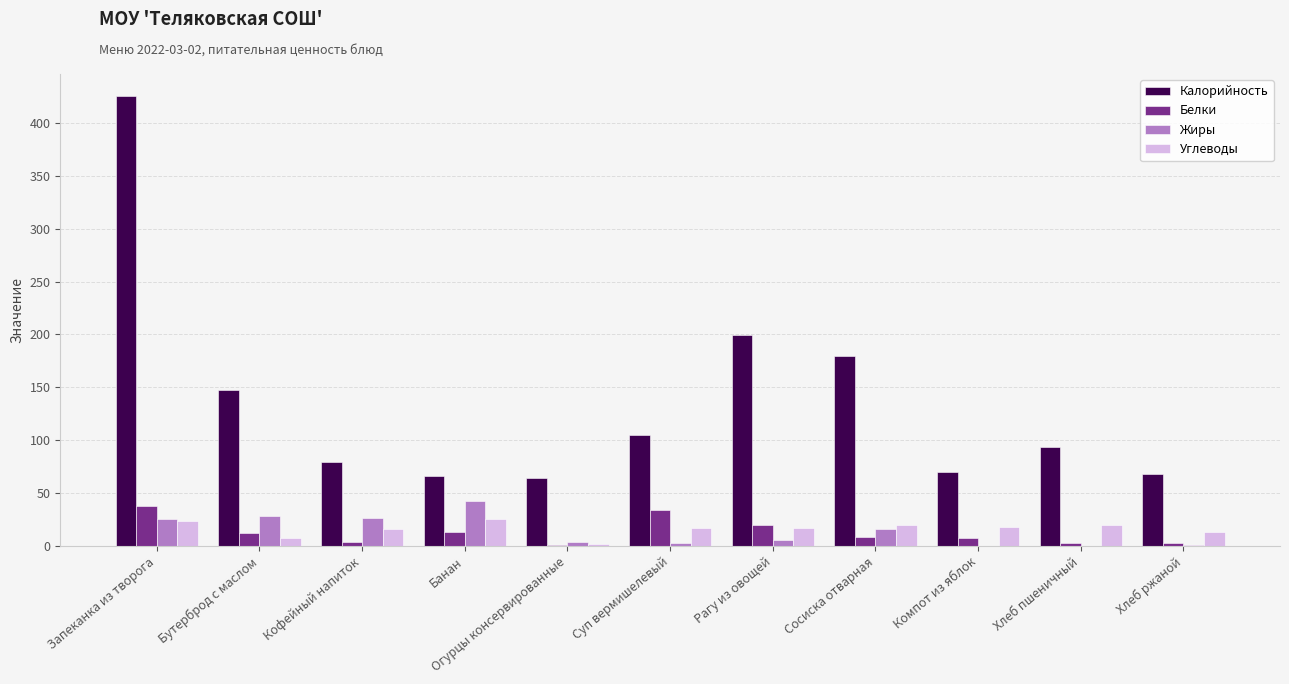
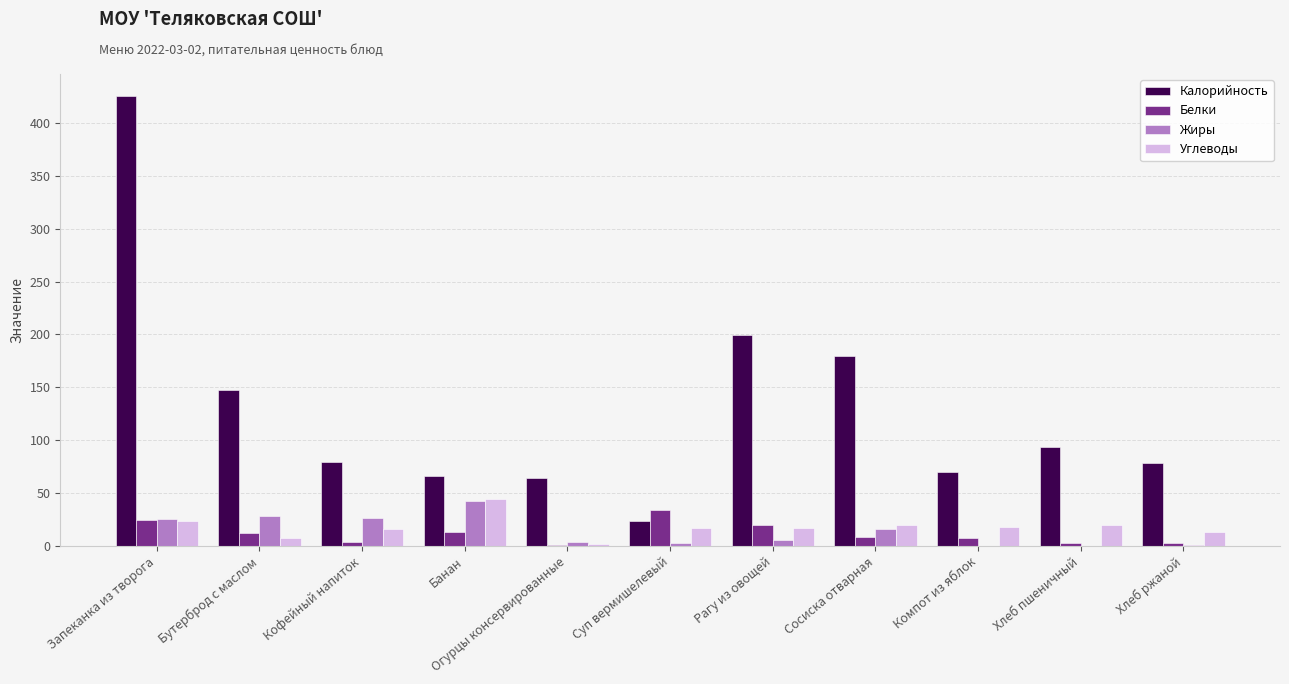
Белки, Запеканка из творога: 38 -> 24
Углеводы, Банан: 25 -> 45
Калорийность, Суп вермишелевый: 105 -> 24
Калорийность, Хлеб ржаной: 68 -> 78
